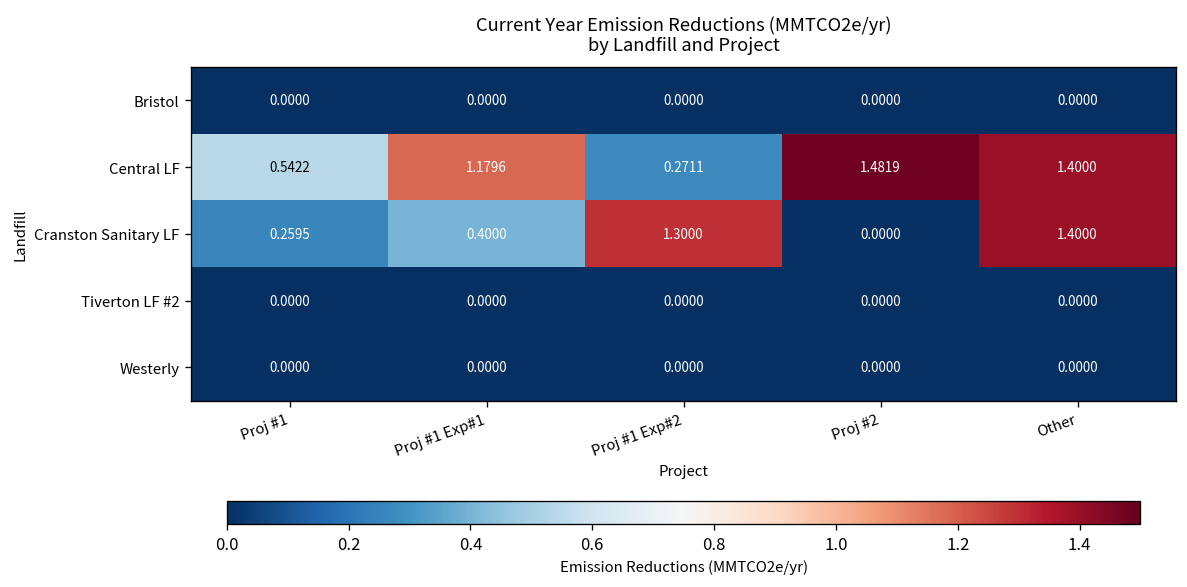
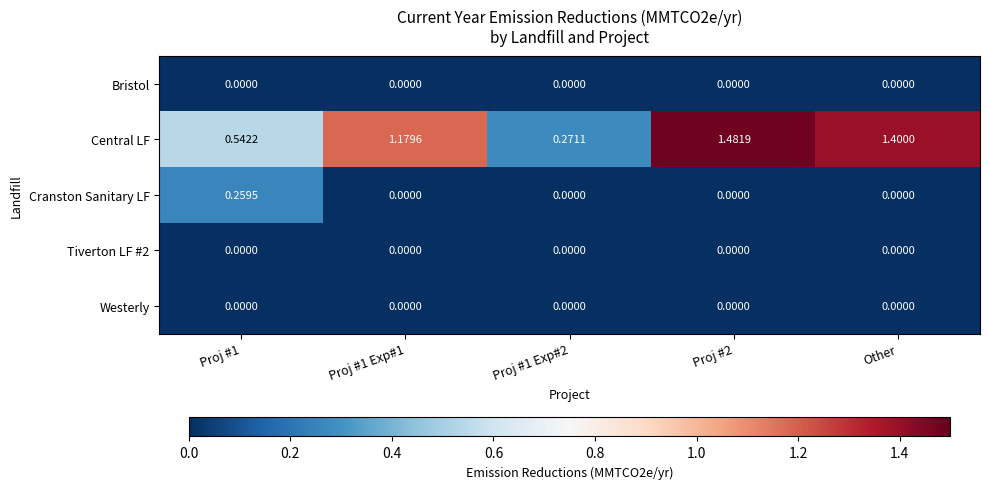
Cranston Sanitary LF, Proj #1 Exp#1: 0.4000 -> 0.0000
Cranston Sanitary LF, Proj #1 Exp#2: 1.3000 -> 0.0000
Cranston Sanitary LF, Other: 1.4000 -> 0.0000
